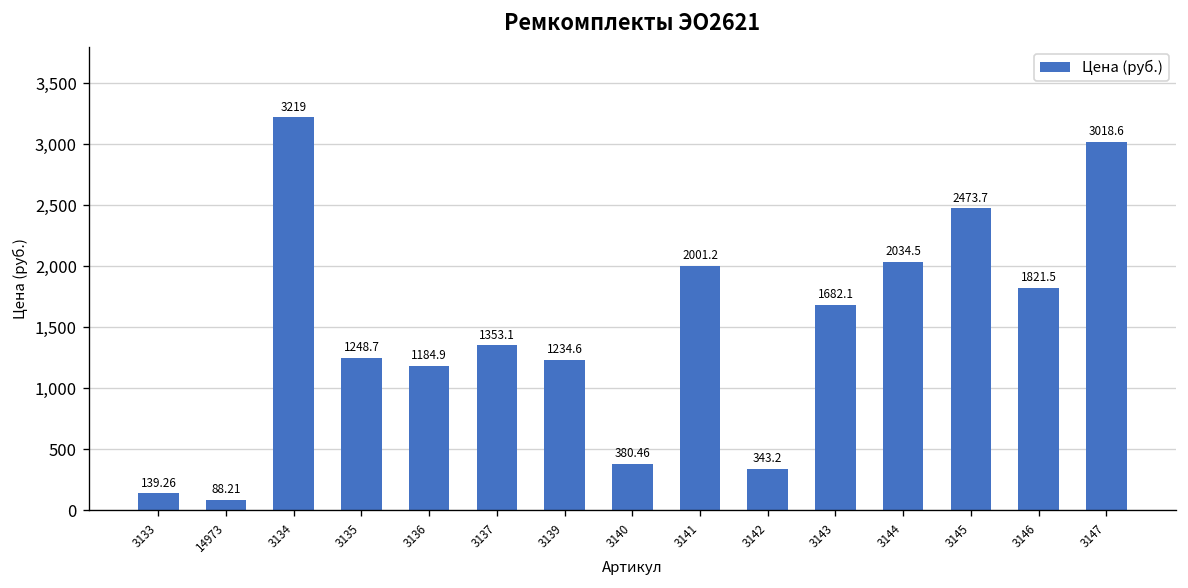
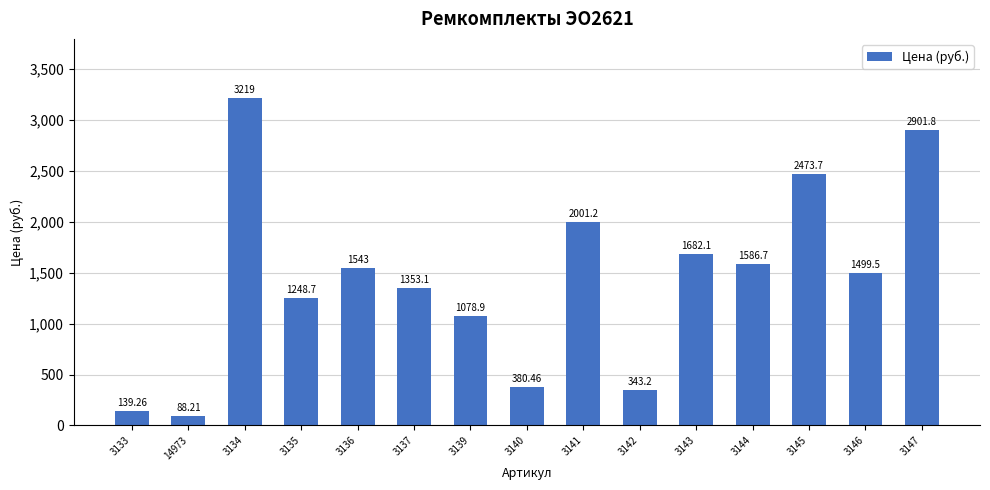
3136: 1184.9 -> 1543
3139: 1234.6 -> 1078.9
3144: 2034.5 -> 1586.7
3146: 1821.5 -> 1499.5
3147: 3018.6 -> 2901.8
